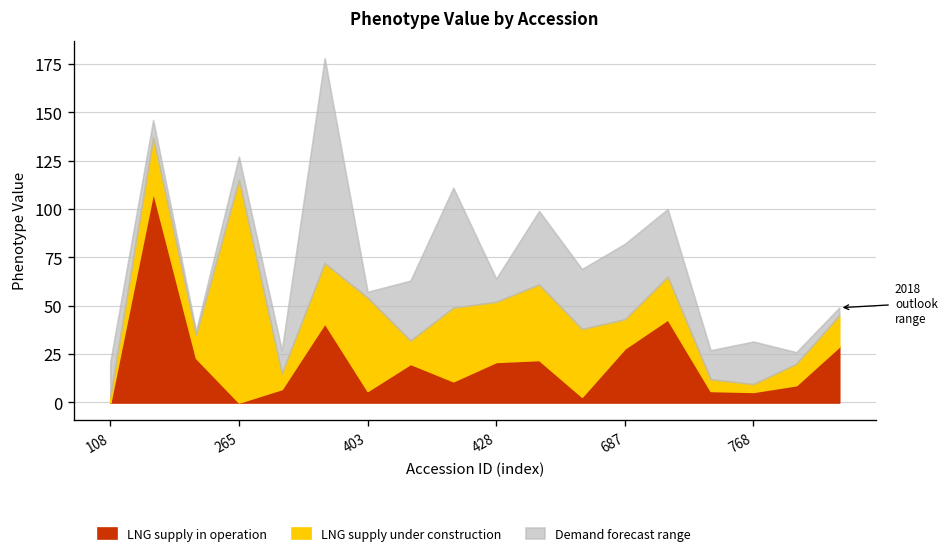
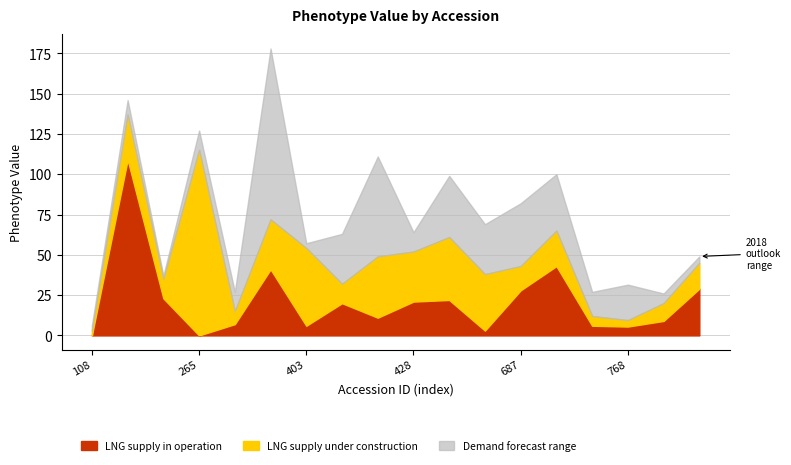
Demand forecast range, 108: 18 -> 3
